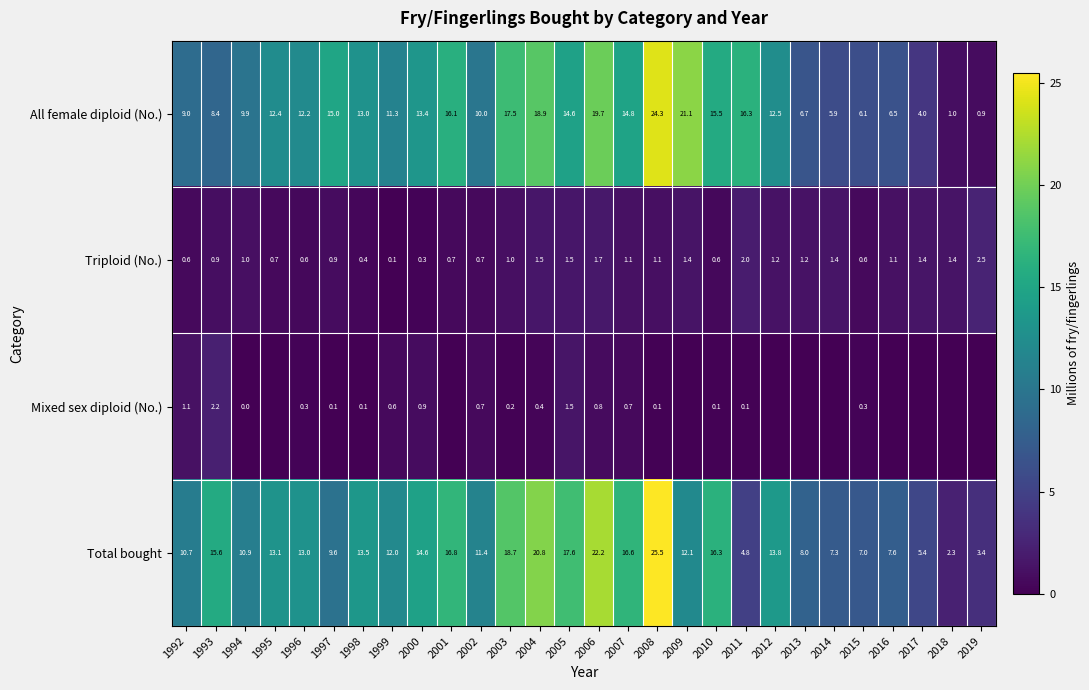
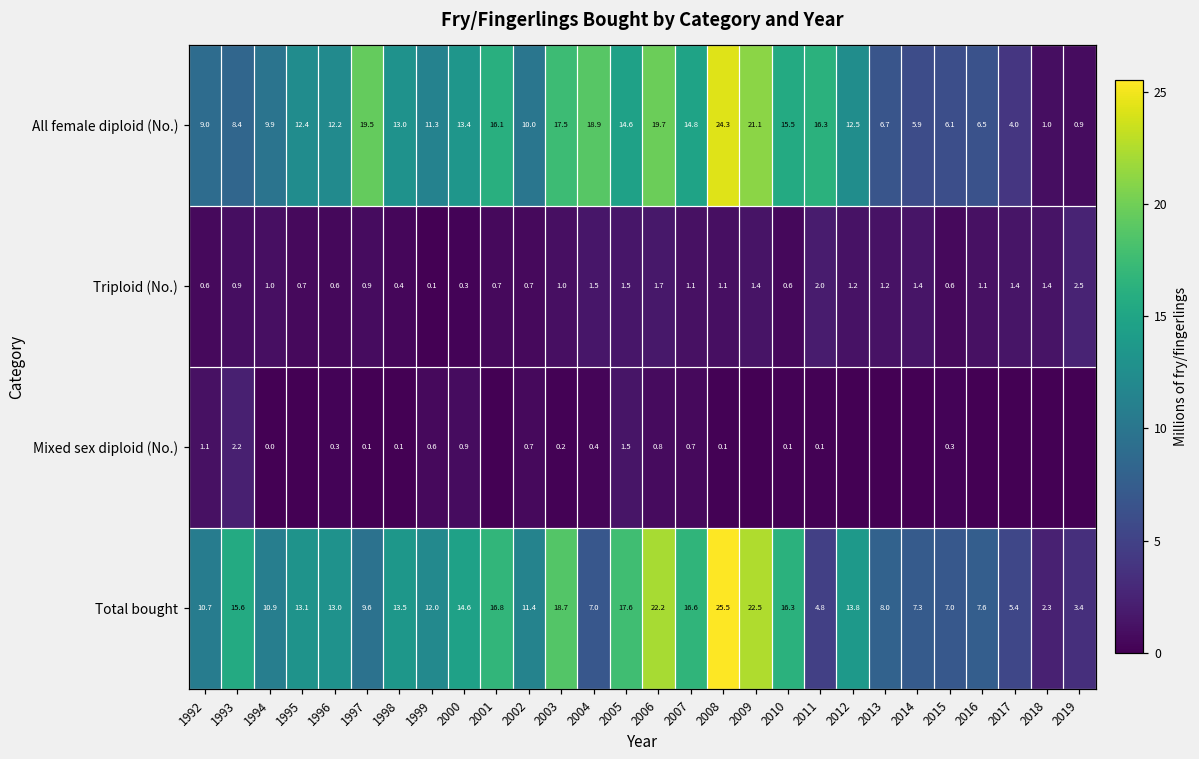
All female diploid (No.), 1997: 15.0 -> 19.5
Total bought, 2004: 20.8 -> 7.0
Total bought, 2009: 12.1 -> 22.5
